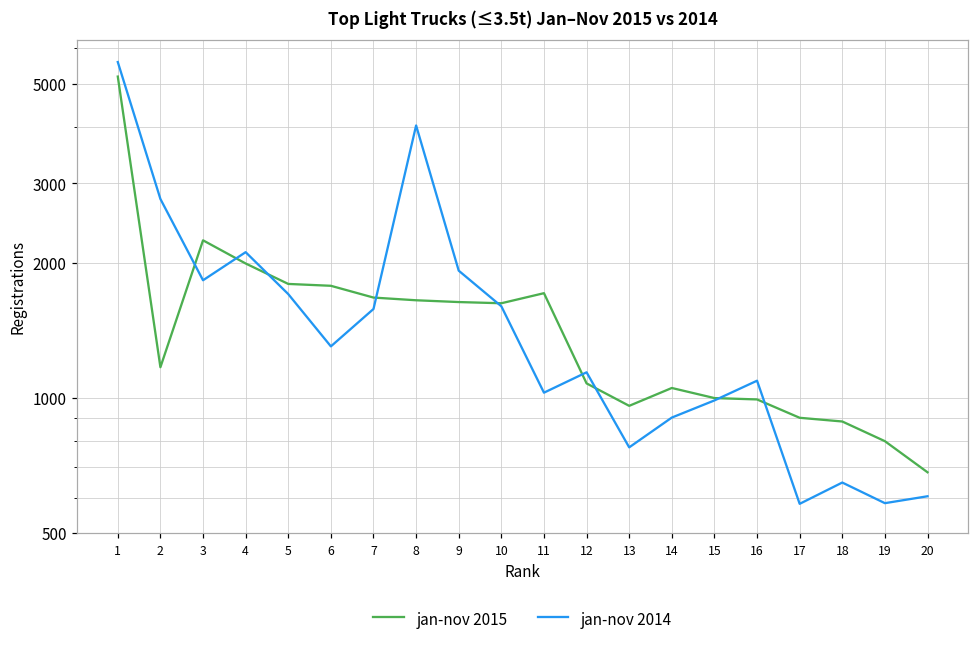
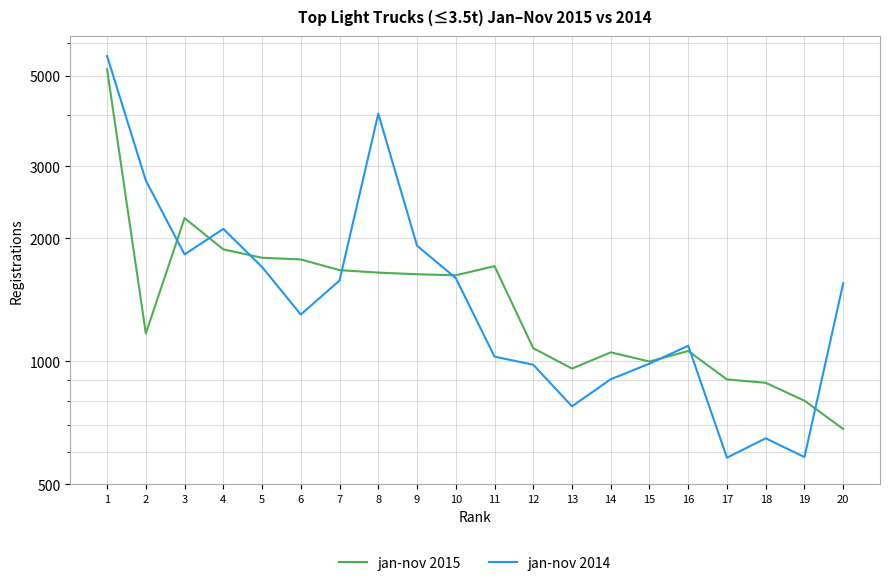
jan-nov 2015, 4: 2000 -> 1900
jan-nov 2014, 12: 1140 -> 980
jan-nov 2015, 16: 990 -> 1060
jan-nov 2014, 20: 600 -> 1550
